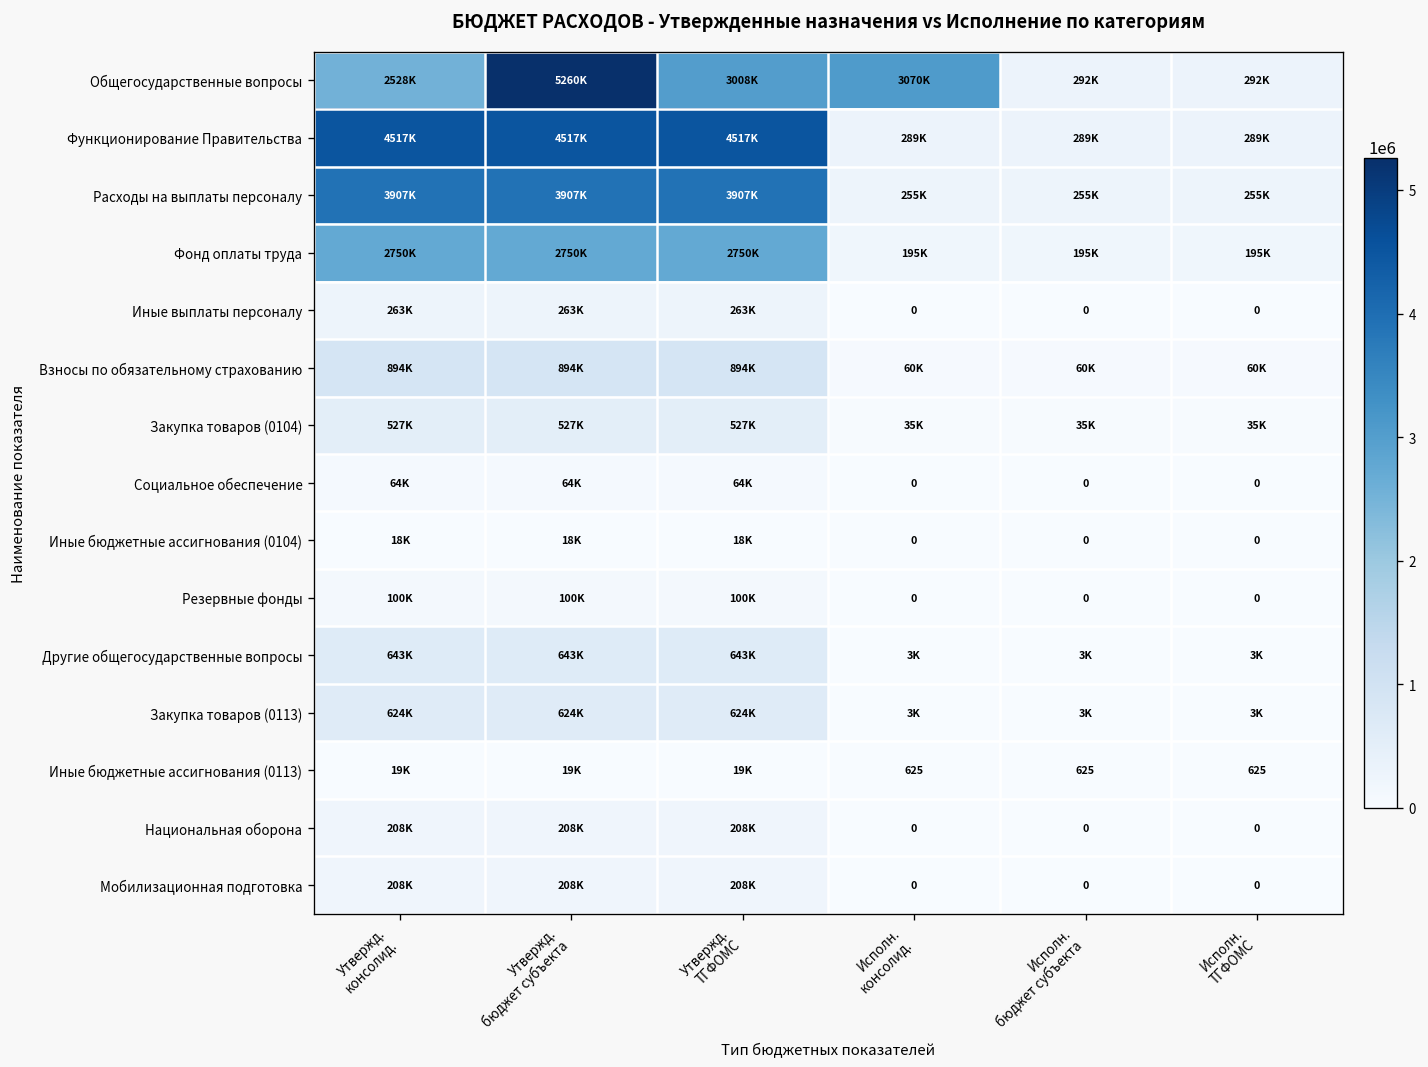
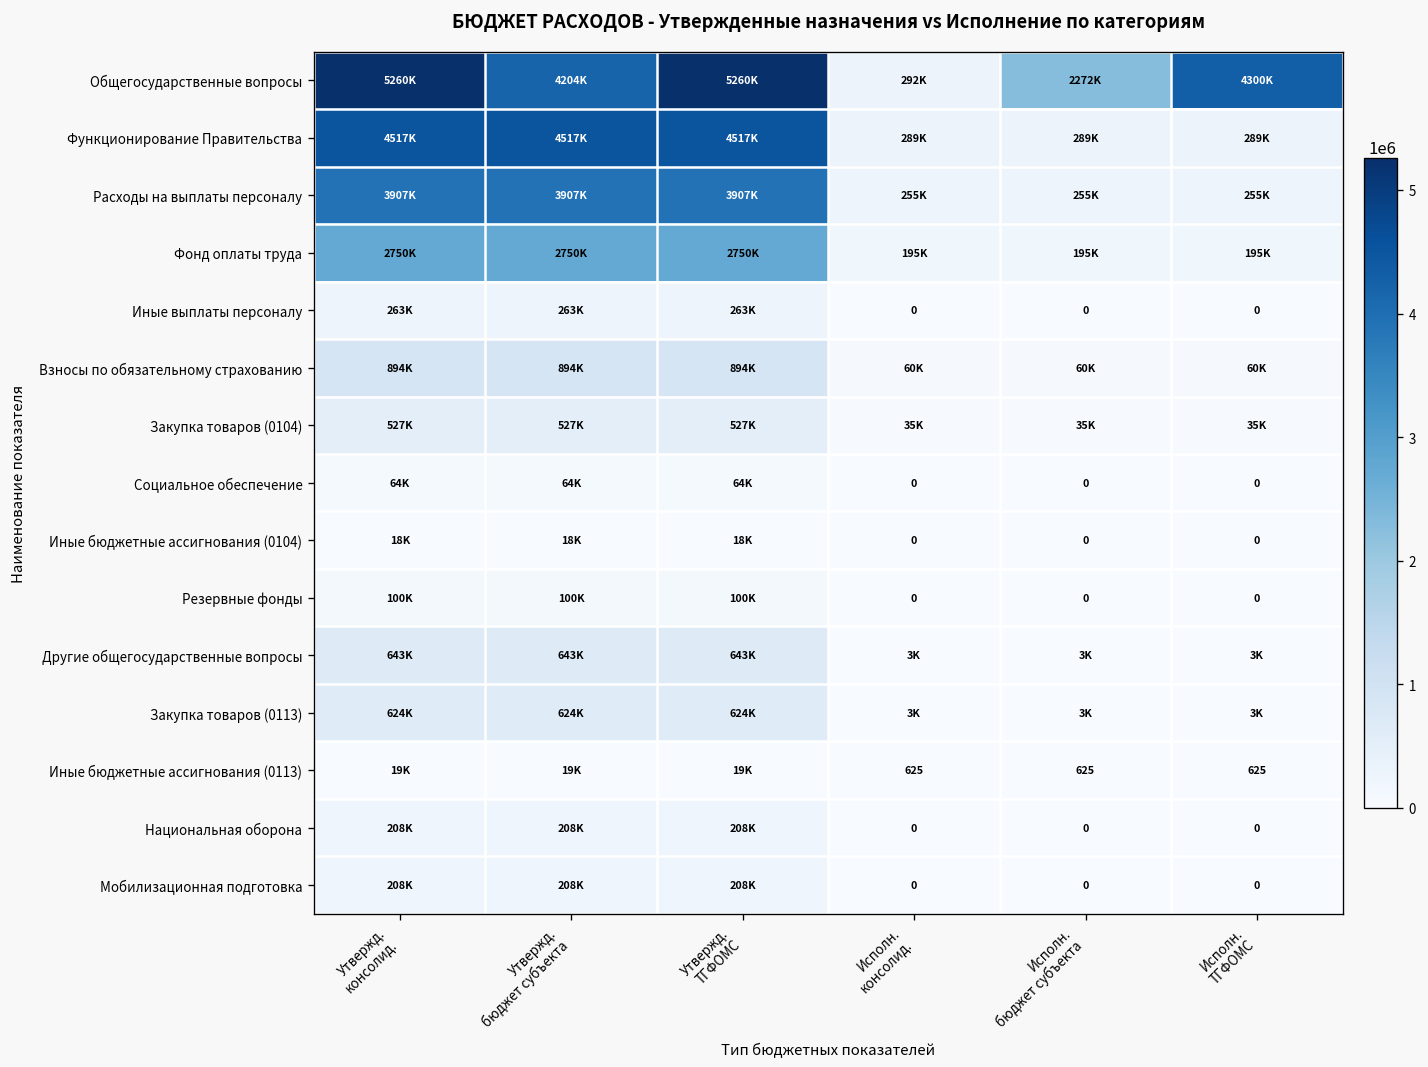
Общегосударственные вопросы, Утвержд. консолид.: 2528K -> 5260K
Общегосударственные вопросы, Утвержд. бюджет субъекта: 5260K -> 4204K
Общегосударственные вопросы, Утвержд. ТГФОМС: 3008K -> 5260K
Общегосударственные вопросы, Исполн. консолид.: 3070K -> 292K
Общегосударственные вопросы, Исполн. бюджет субъекта: 292K -> 2272K
Общегосударственные вопросы, Исполн. ТГФОМС: 292K -> 4300K
